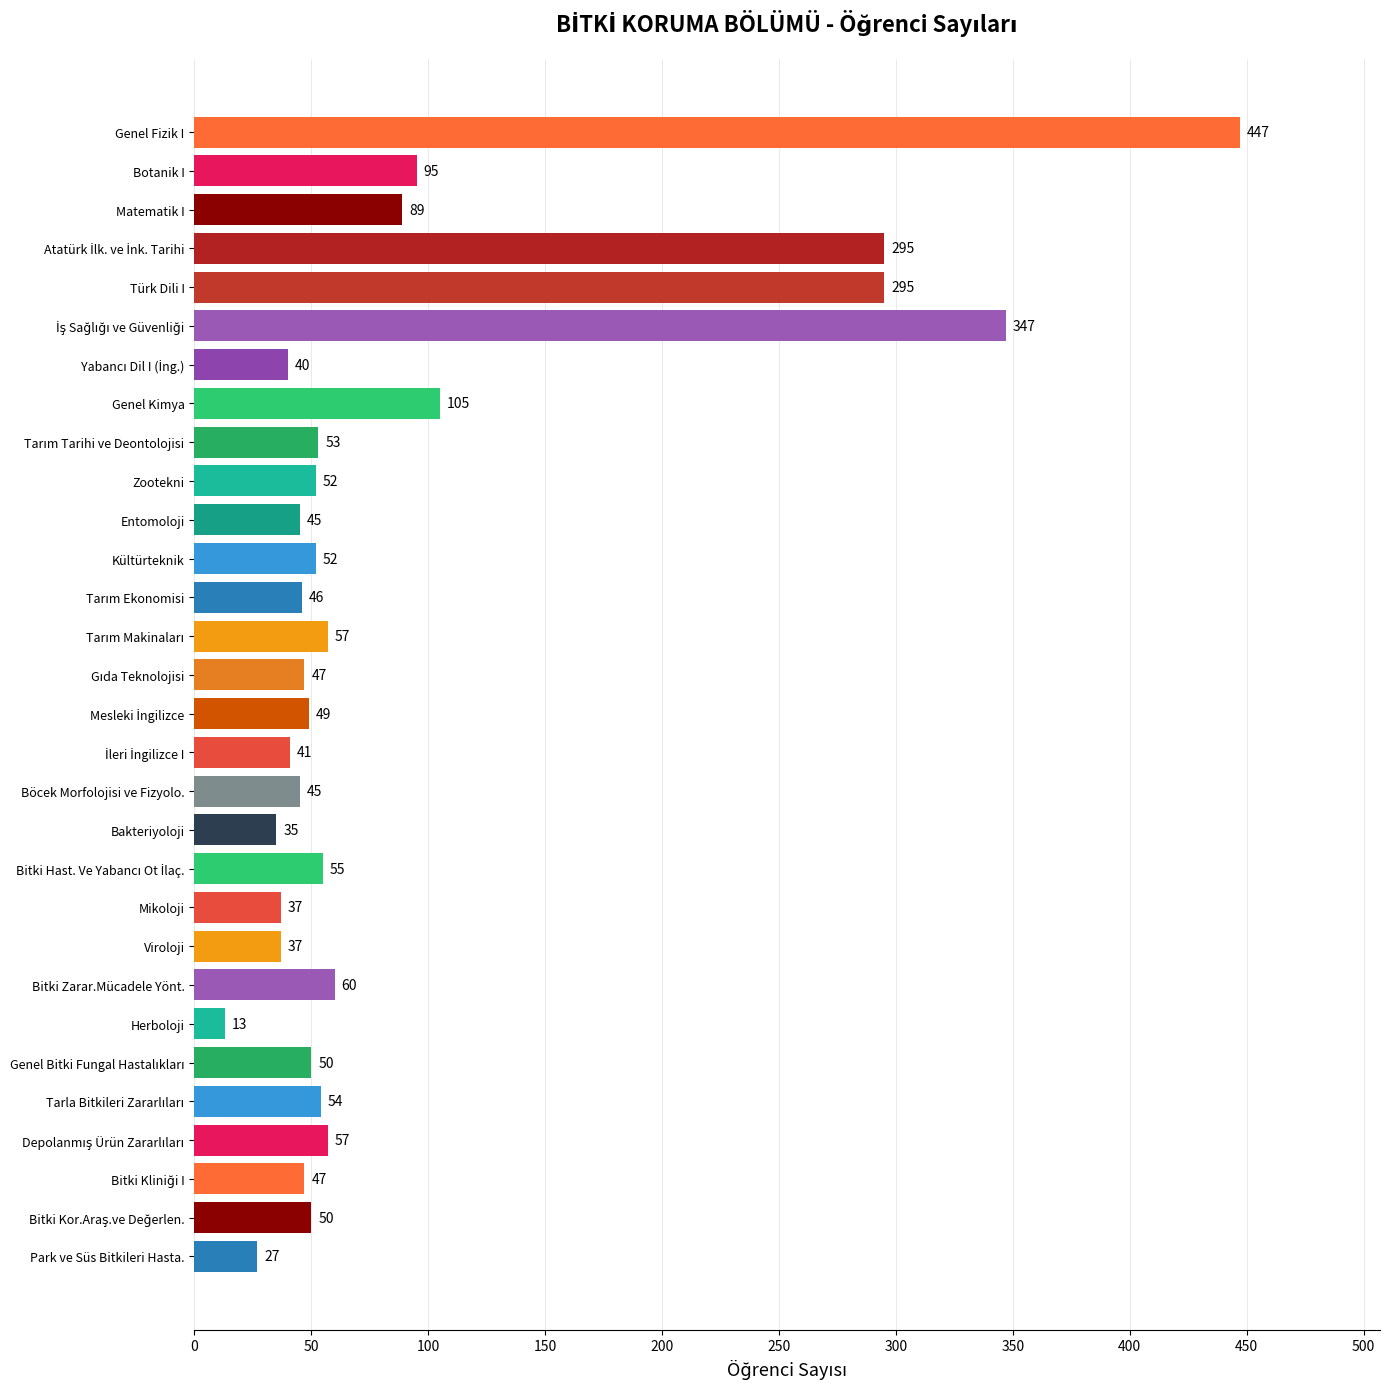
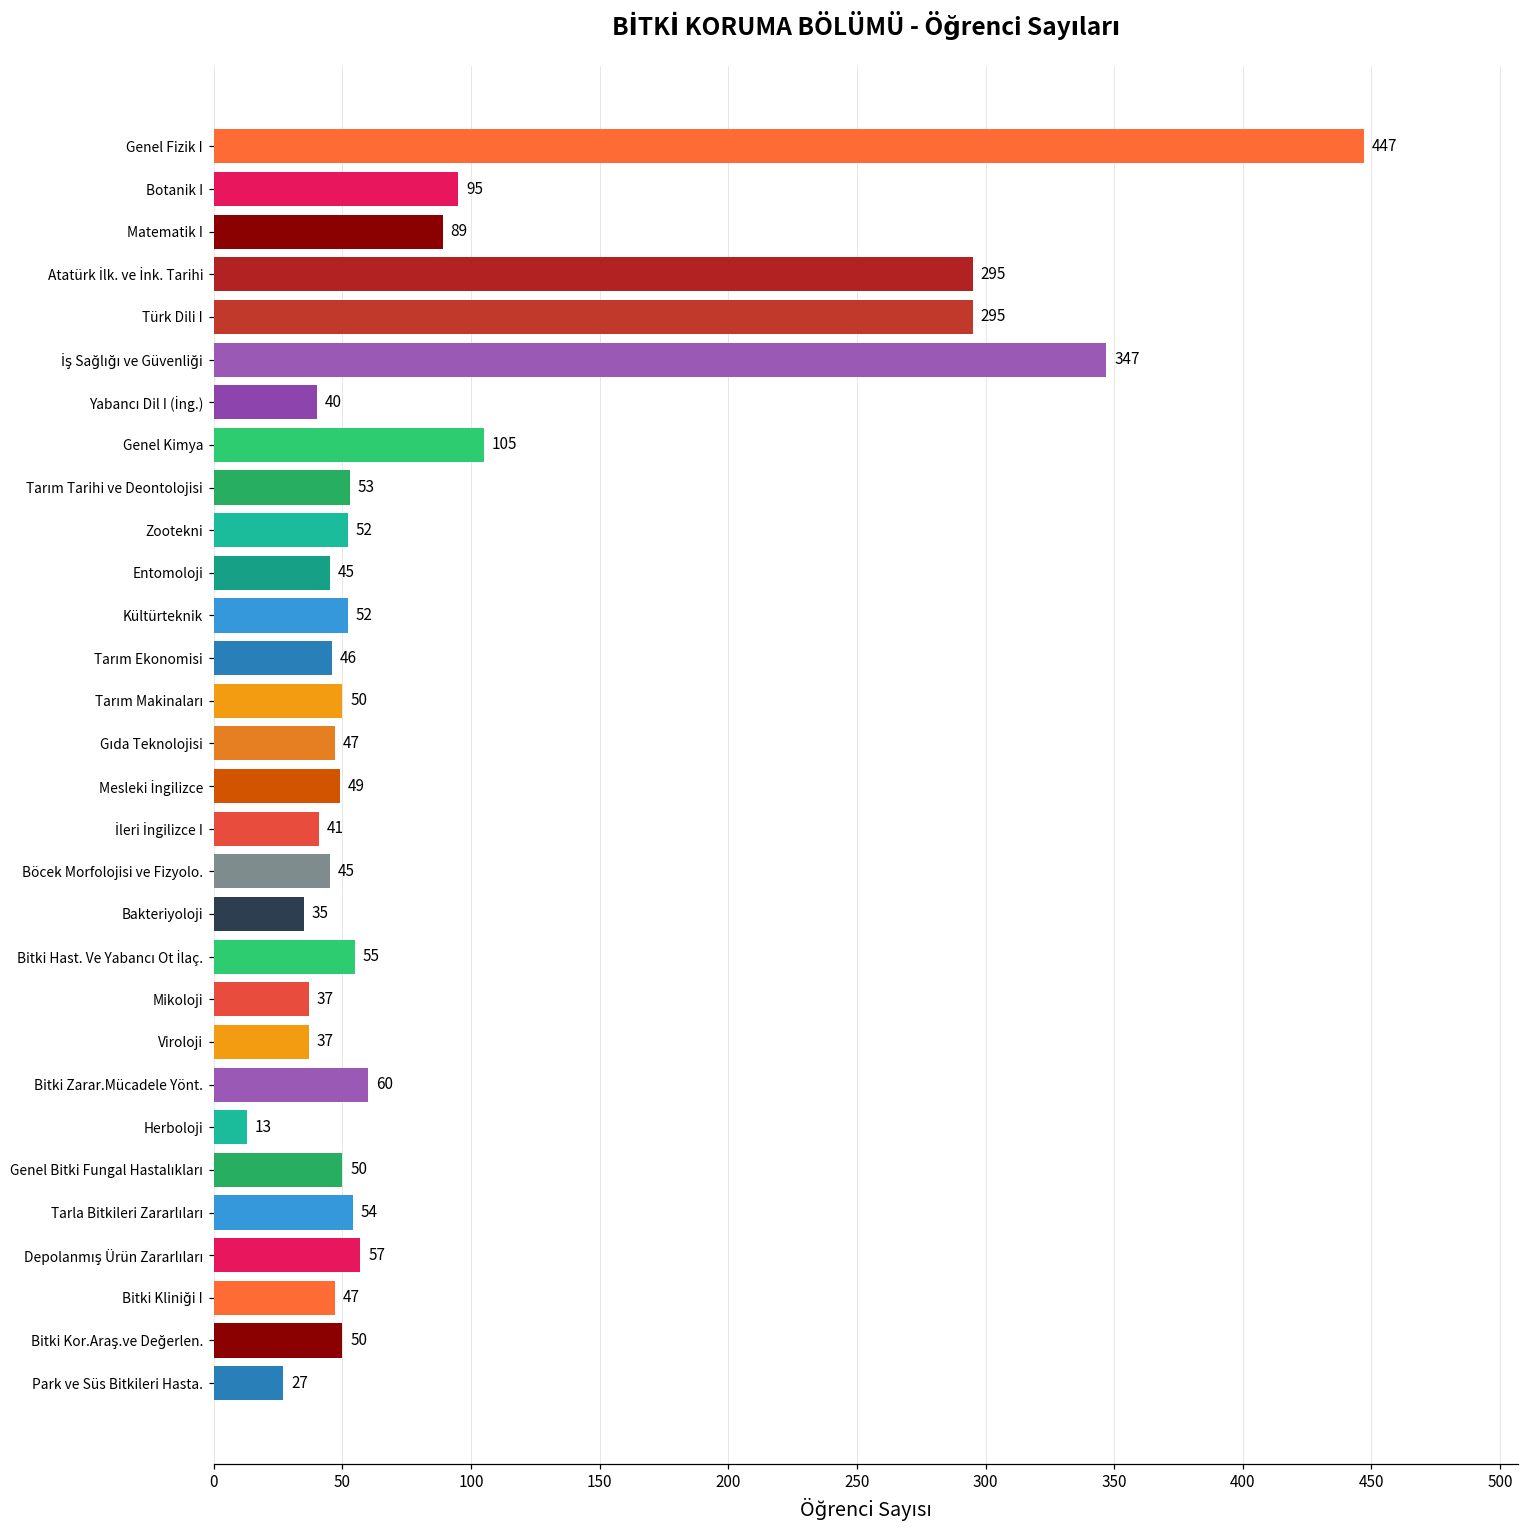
Tarım Makinaları: 57 -> 50
